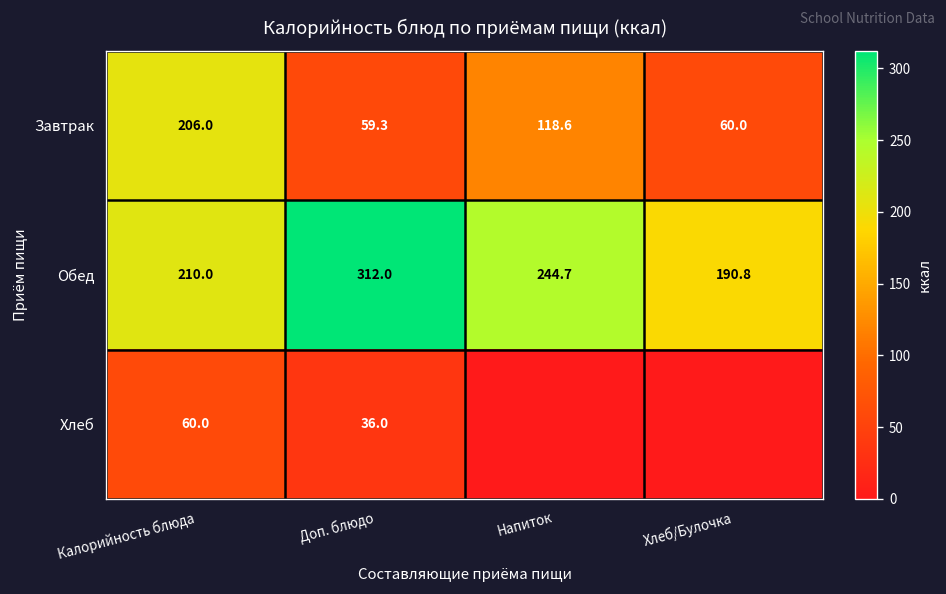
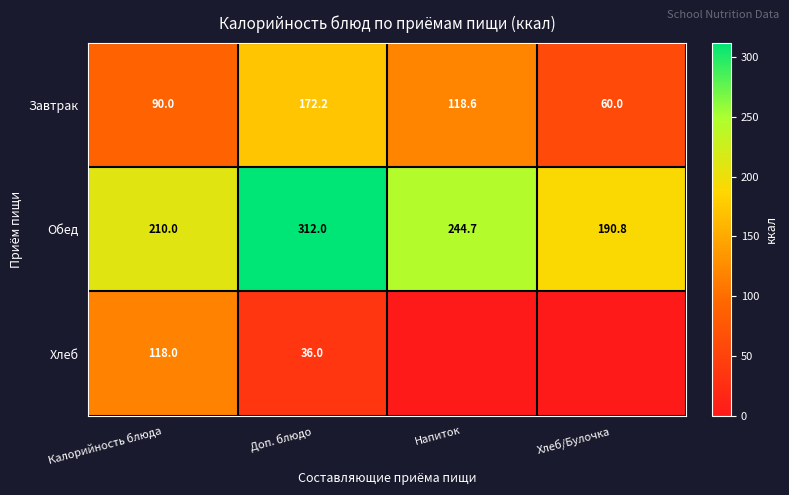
Завтрак, Калорийность блюда: 206.0 -> 90.0
Завтрак, Доп. блюдо: 59.3 -> 172.2
Хлеб, Калорийность блюда: 60.0 -> 118.0
